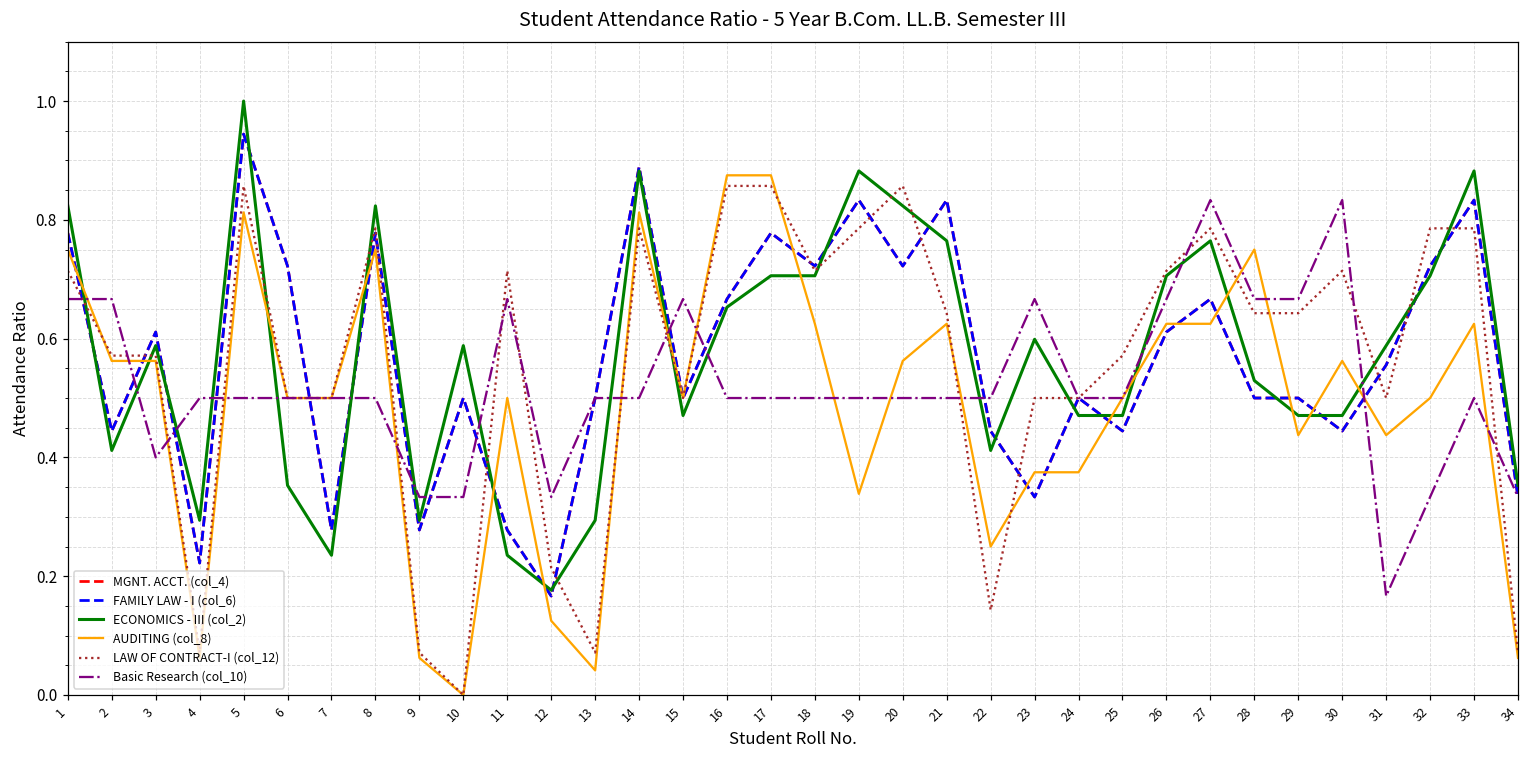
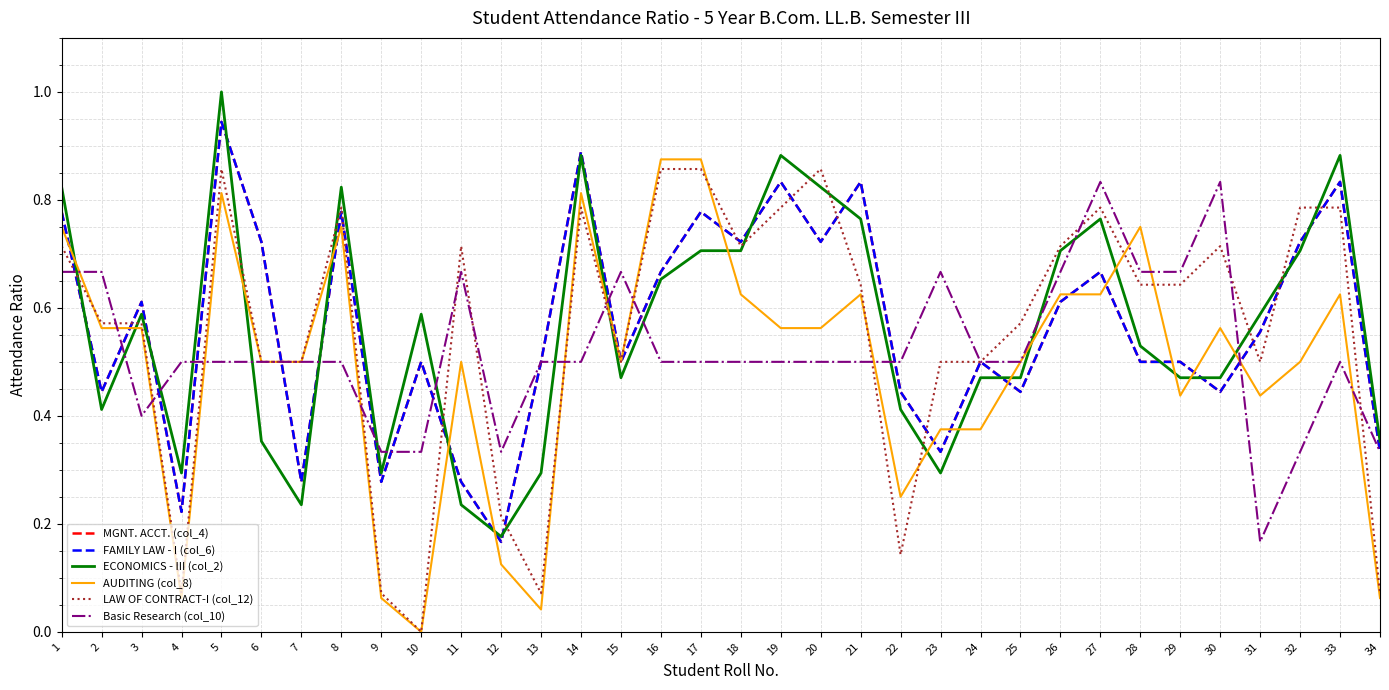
AUDITING (col_8), 19: 0.34 -> 0.56
ECONOMICS - III (col_2), 23: 0.60 -> 0.29
